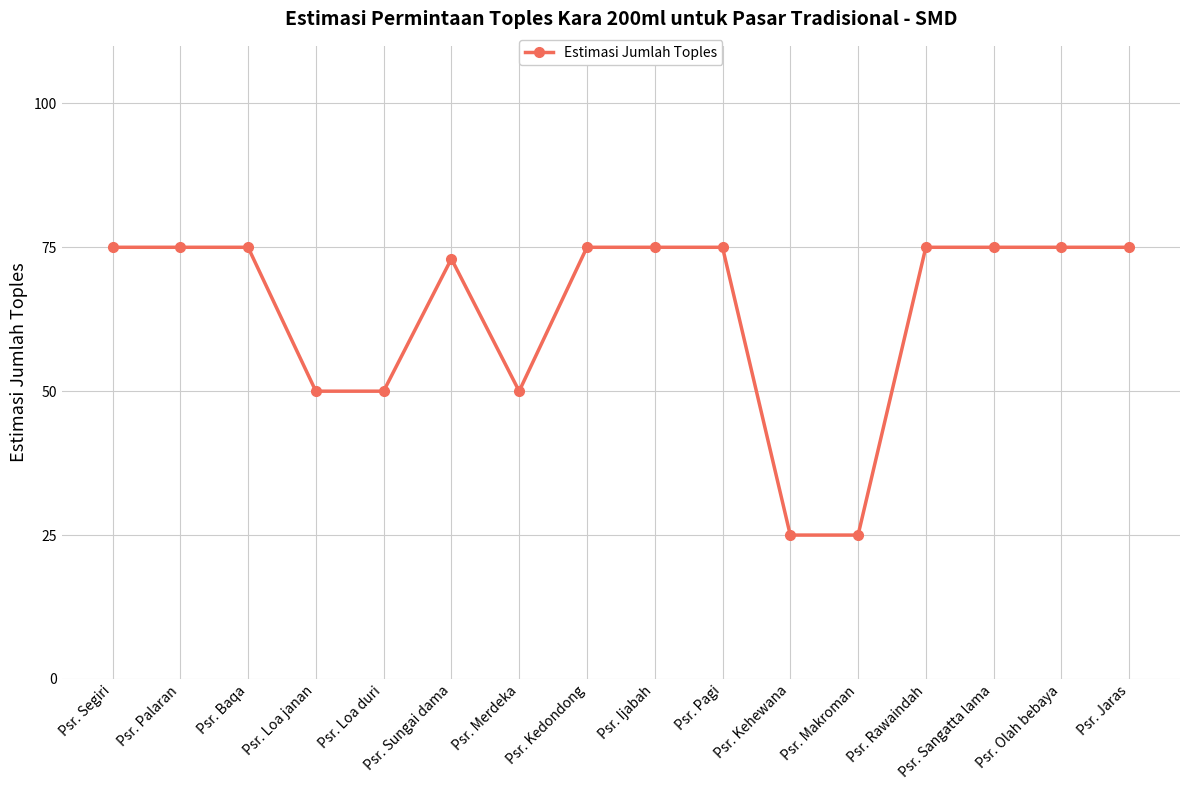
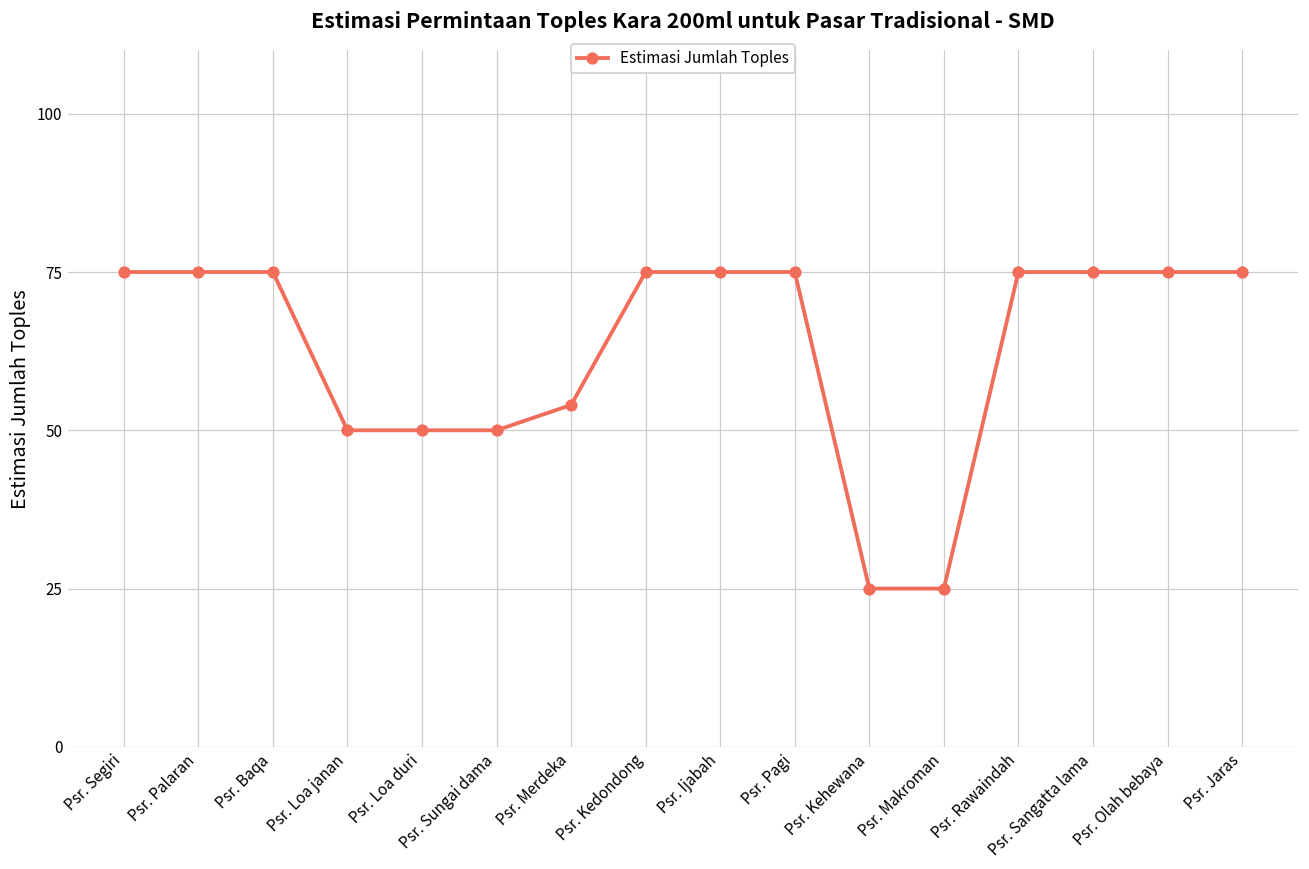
Psr. Sungai dama: 73 -> 50
Psr. Merdeka: 50 -> 54
